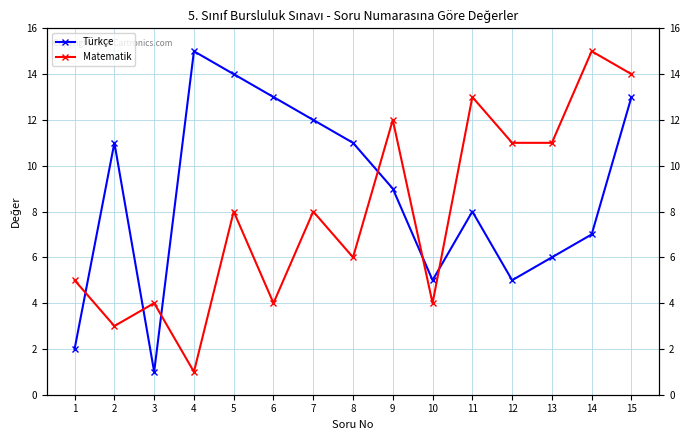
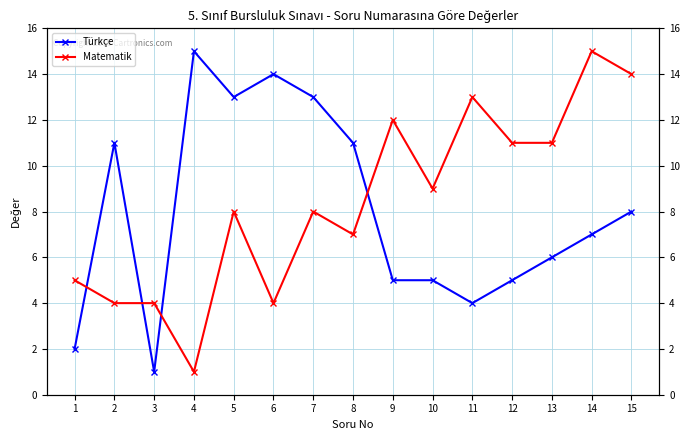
Matematik, 2: 3 -> 4
Türkçe, 5: 14 -> 13
Türkçe, 6: 13 -> 14
Türkçe, 7: 12 -> 13
Matematik, 8: 6 -> 7
Türkçe, 9: 9 -> 5
Matematik, 10: 4 -> 9
Türkçe, 11: 8 -> 4
Türkçe, 15: 13 -> 8
